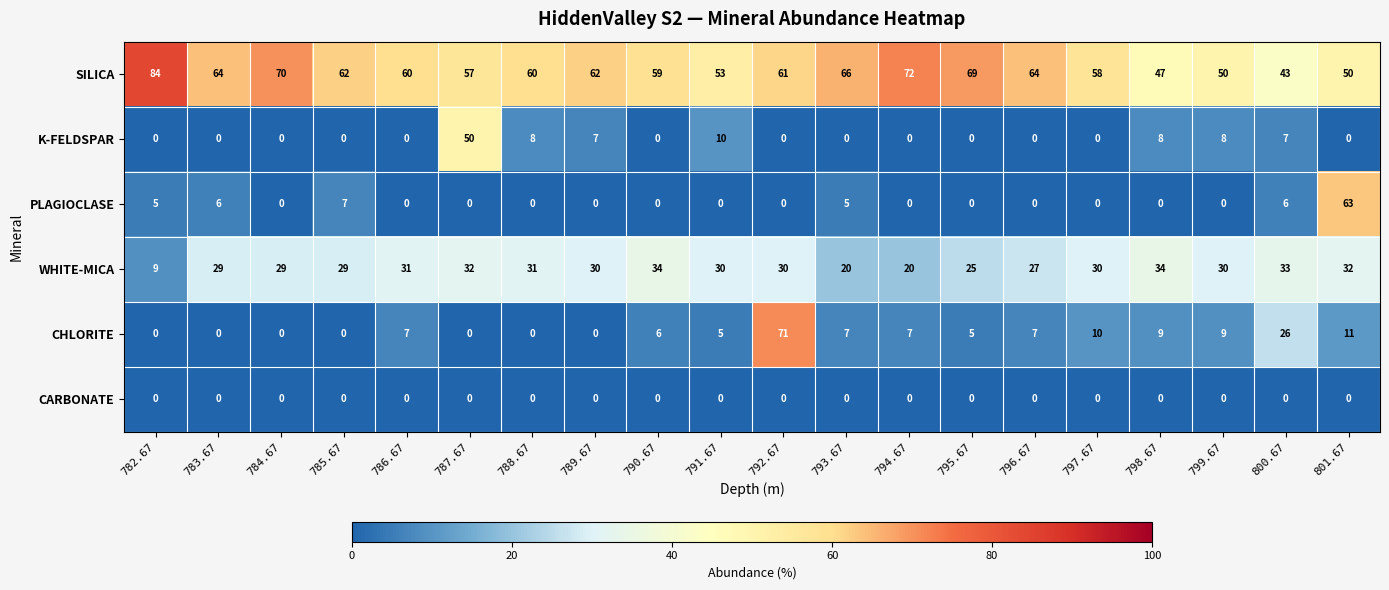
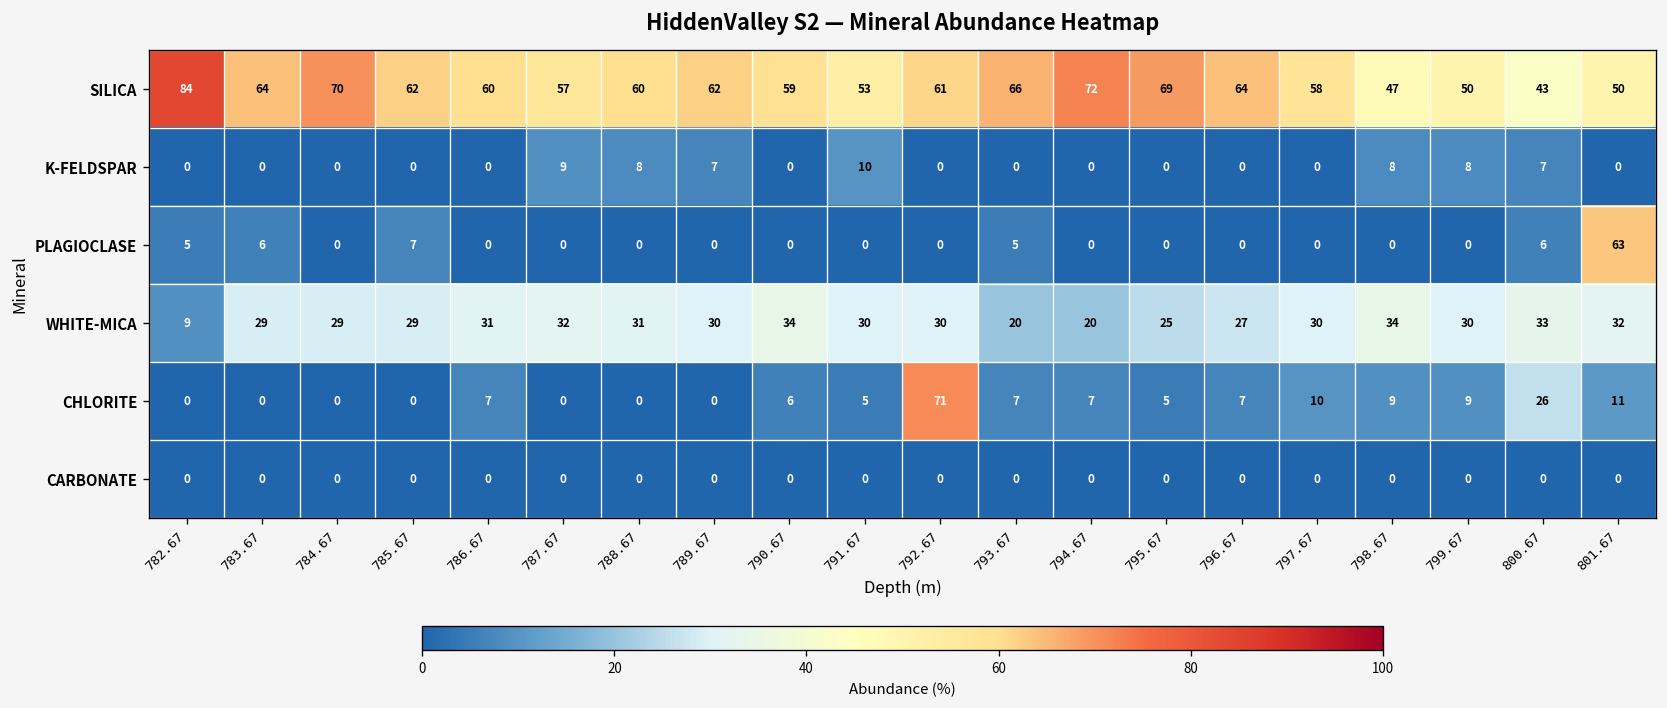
K-FELDSPAR, 787.67: 50 -> 9
